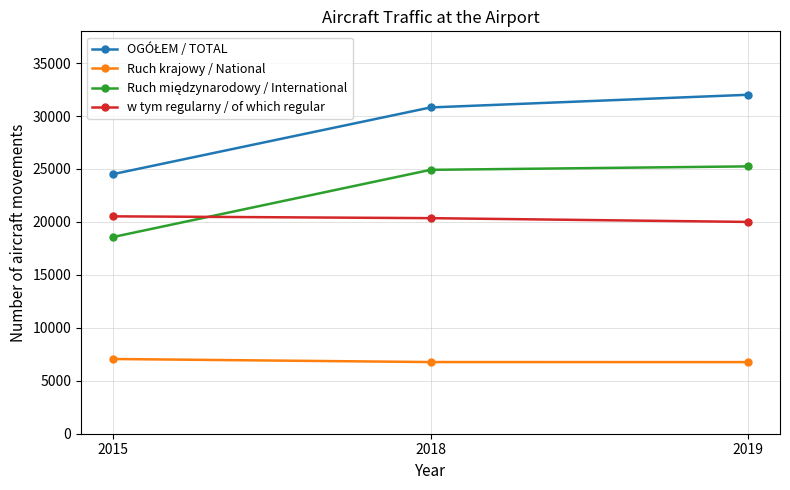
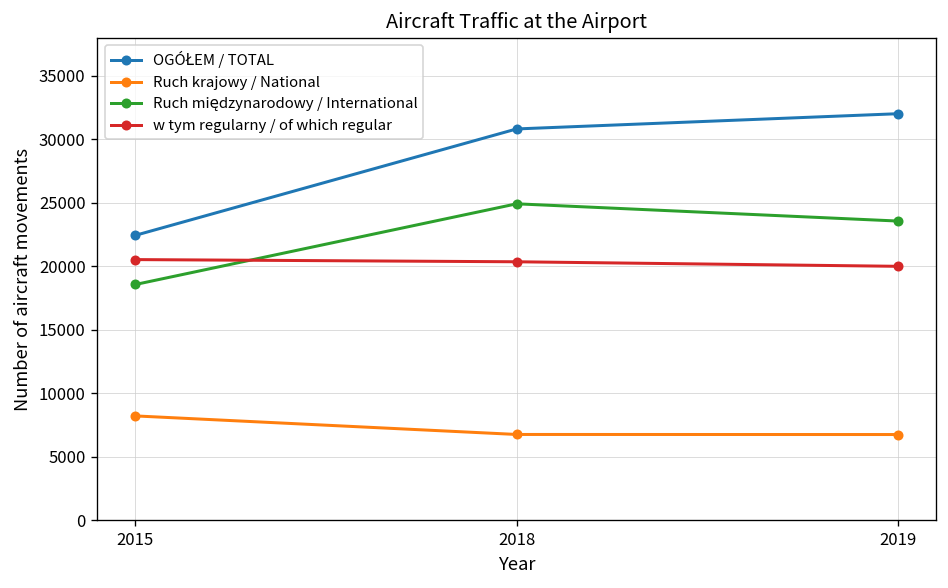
OGÓŁEM / TOTAL, 2015: 24500 -> 22400
Ruch krajowy / National, 2015: 7100 -> 8200
Ruch międzynarodowy / International, 2019: 25200 -> 23600
